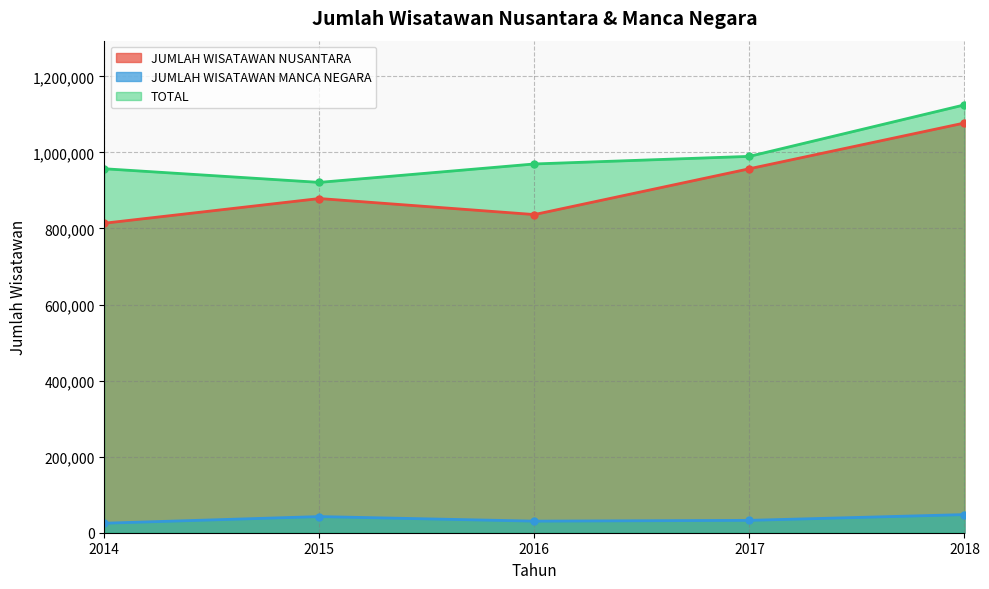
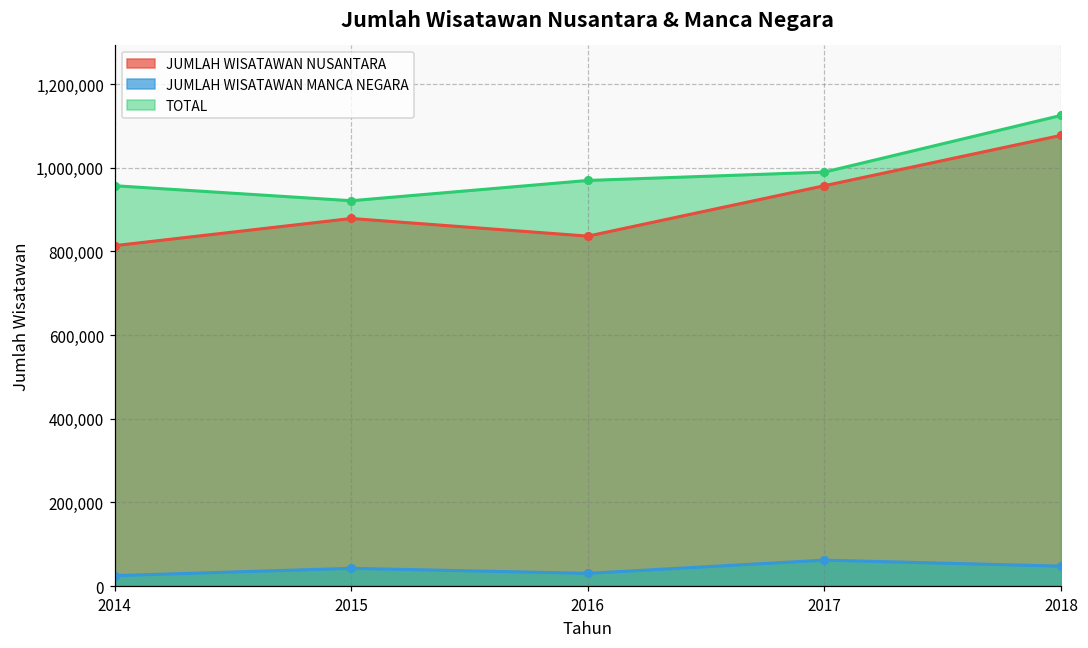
JUMLAH WISATAWAN MANCA NEGARA, 2017: 30,000 -> 60,000
